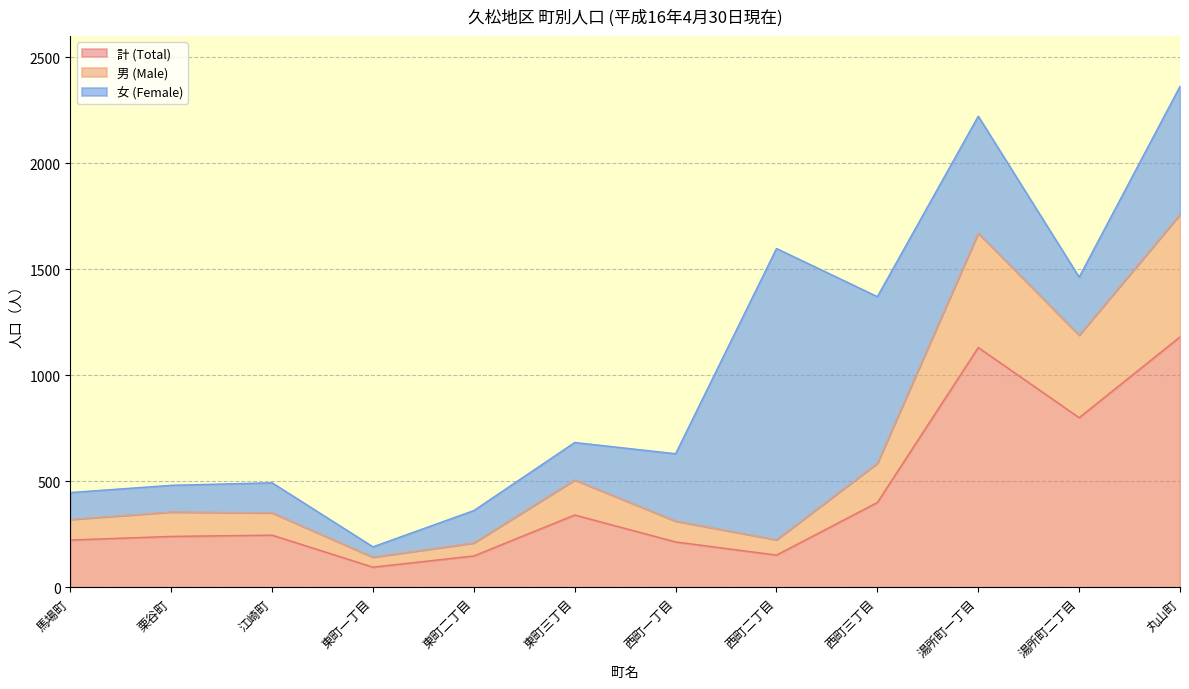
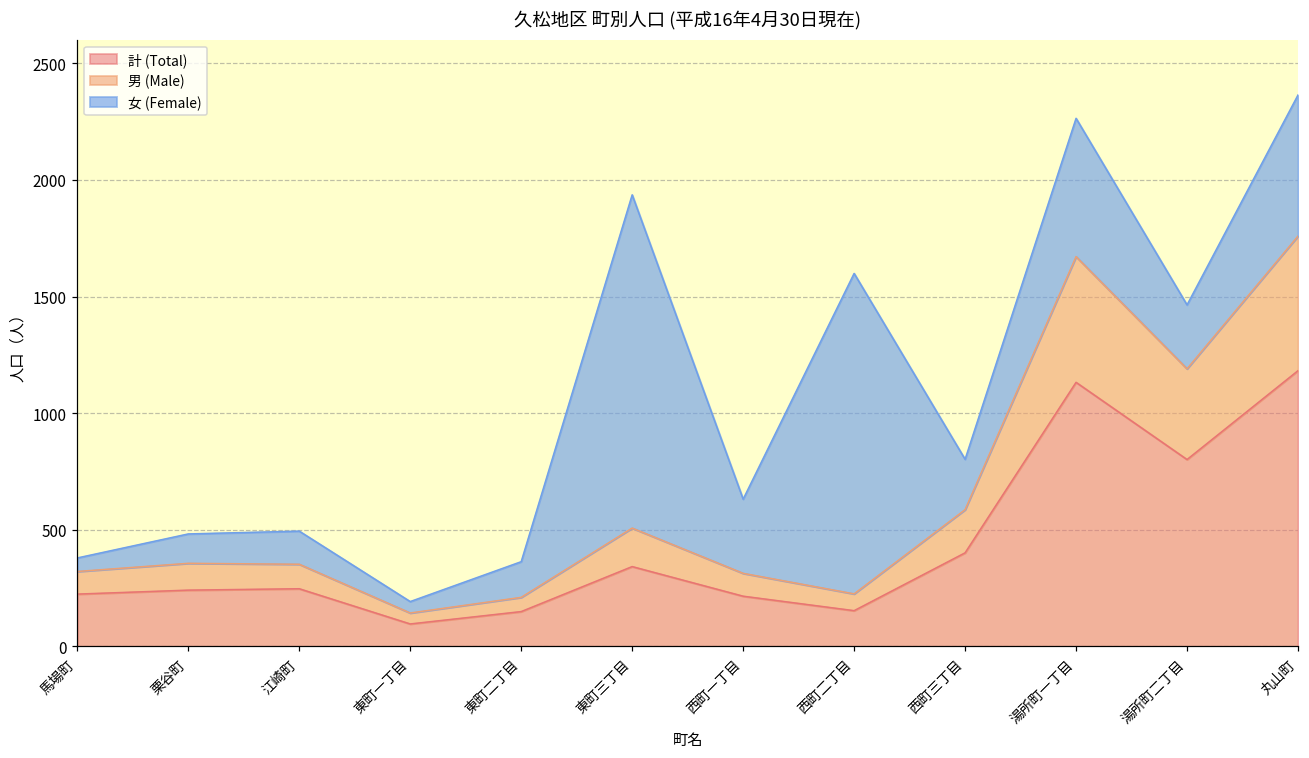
女 (Female), 馬場町: 130 -> 60
女 (Female), 東町三丁目: 180 -> 1430
女 (Female), 西町三丁目: 790 -> 220
女 (Female), 湯所町一丁目: 550 -> 590
